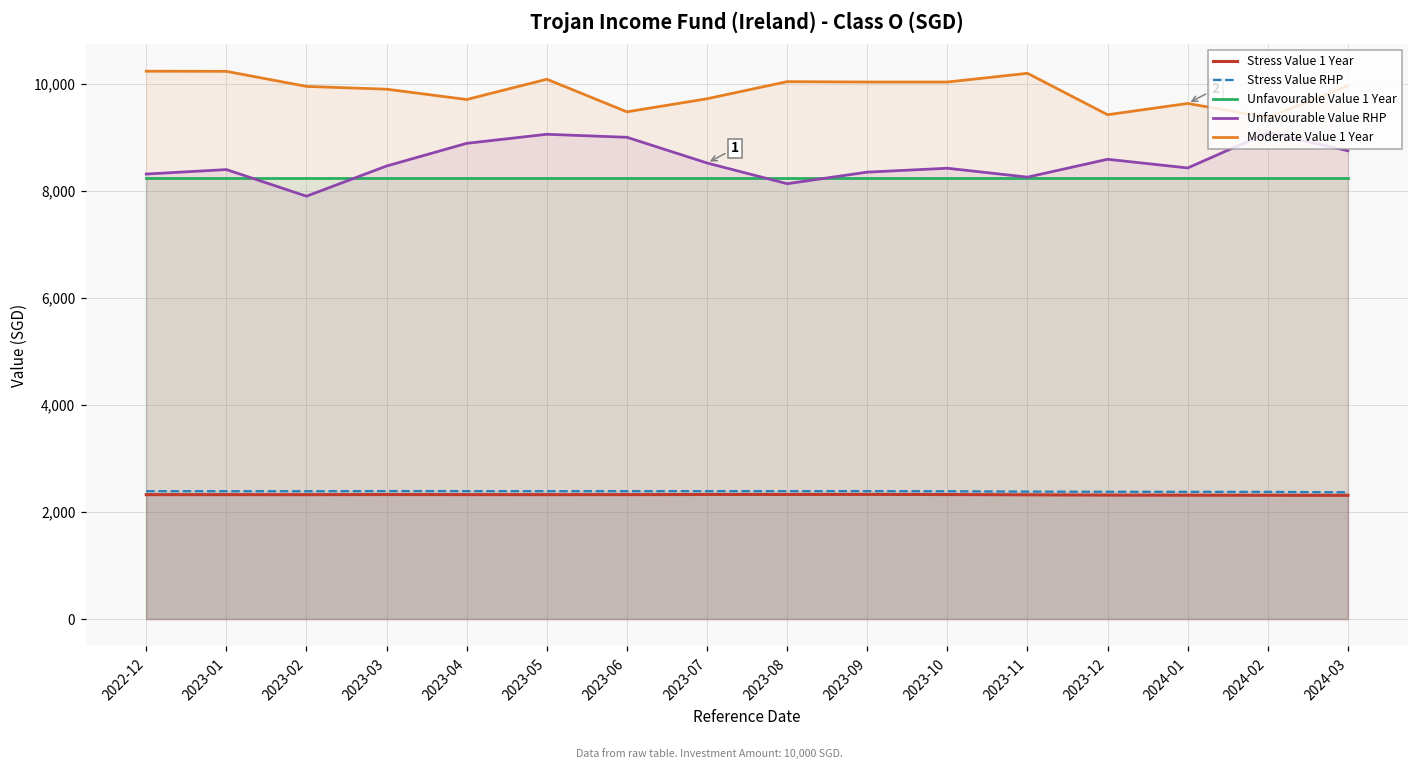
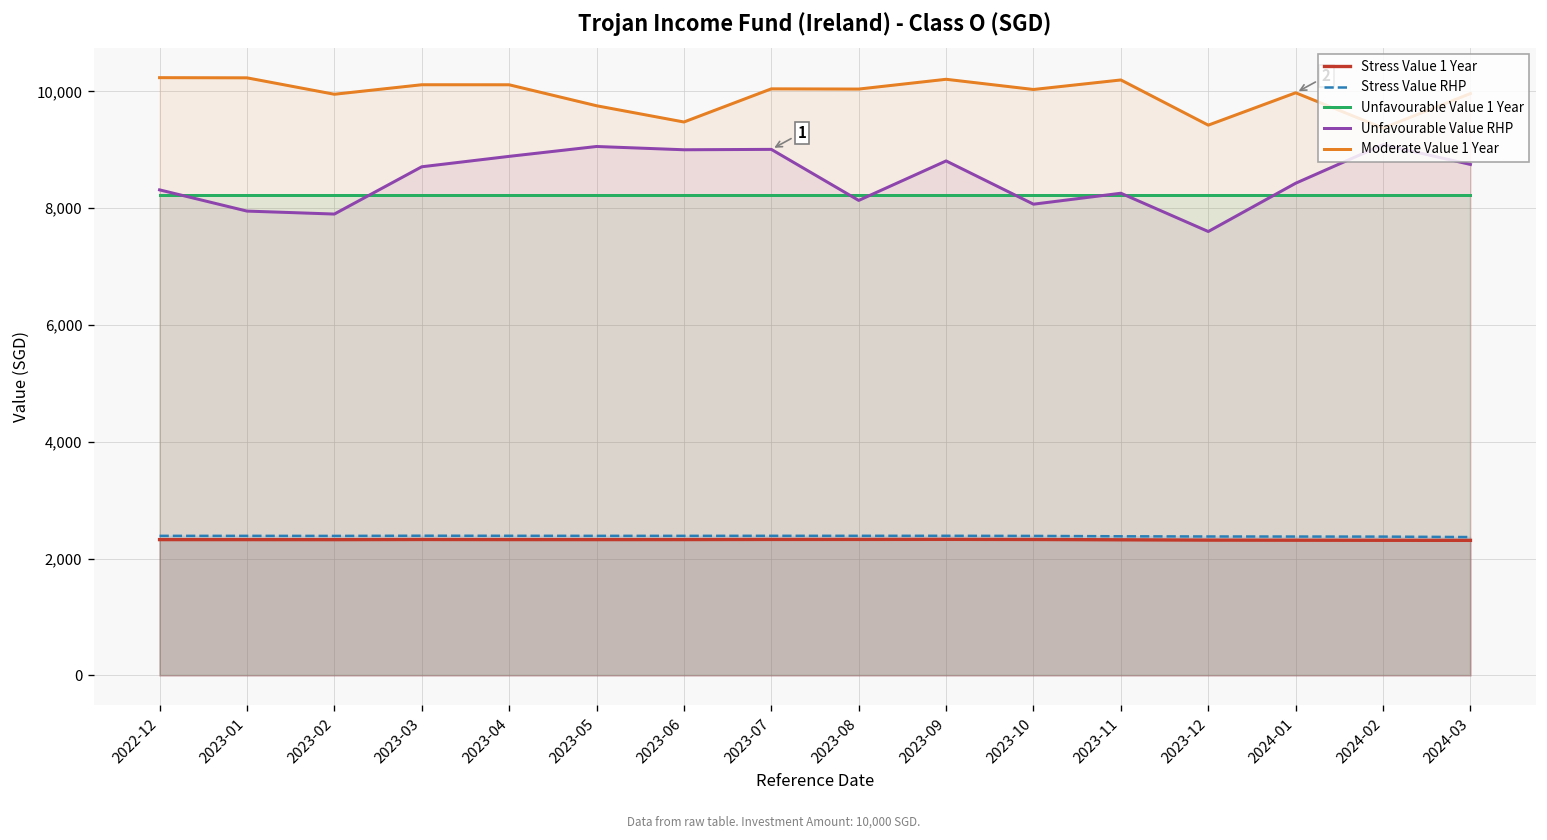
Unfavourable Value RHP, 2023-01: 8,400 -> 8,000
Unfavourable Value RHP, 2023-03: 8,500 -> 8,700
Moderate Value 1 Year, 2023-03: 9,900 -> 10,100
Moderate Value 1 Year, 2023-04: 9,700 -> 10,100
Moderate Value 1 Year, 2023-05: 10,100 -> 9,800
Unfavourable Value RHP, 2023-07: 8,500 -> 9,000
Moderate Value 1 Year, 2023-07: 9,700 -> 10,000
Unfavourable Value RHP, 2023-09: 8,400 -> 8,800
Moderate Value 1 Year, 2023-09: 10,000 -> 10,200
Unfavourable Value RHP, 2023-10: 8,400 -> 8,100
Unfavourable Value RHP, 2023-12: 8,600 -> 7,600
Moderate Value 1 Year, 2024-01: 9,600 -> 10,000
